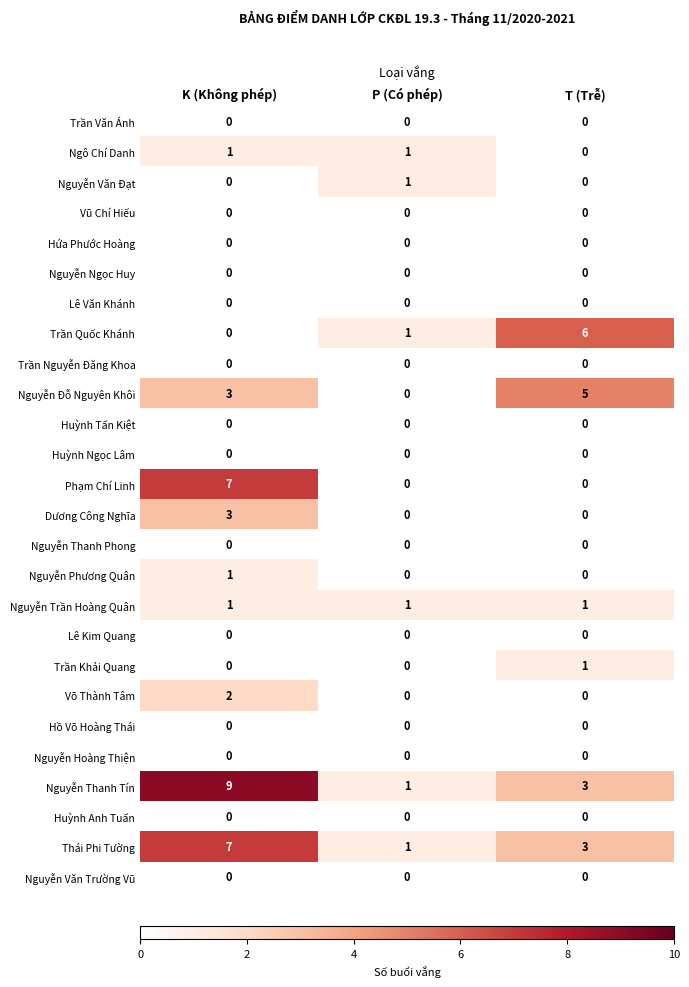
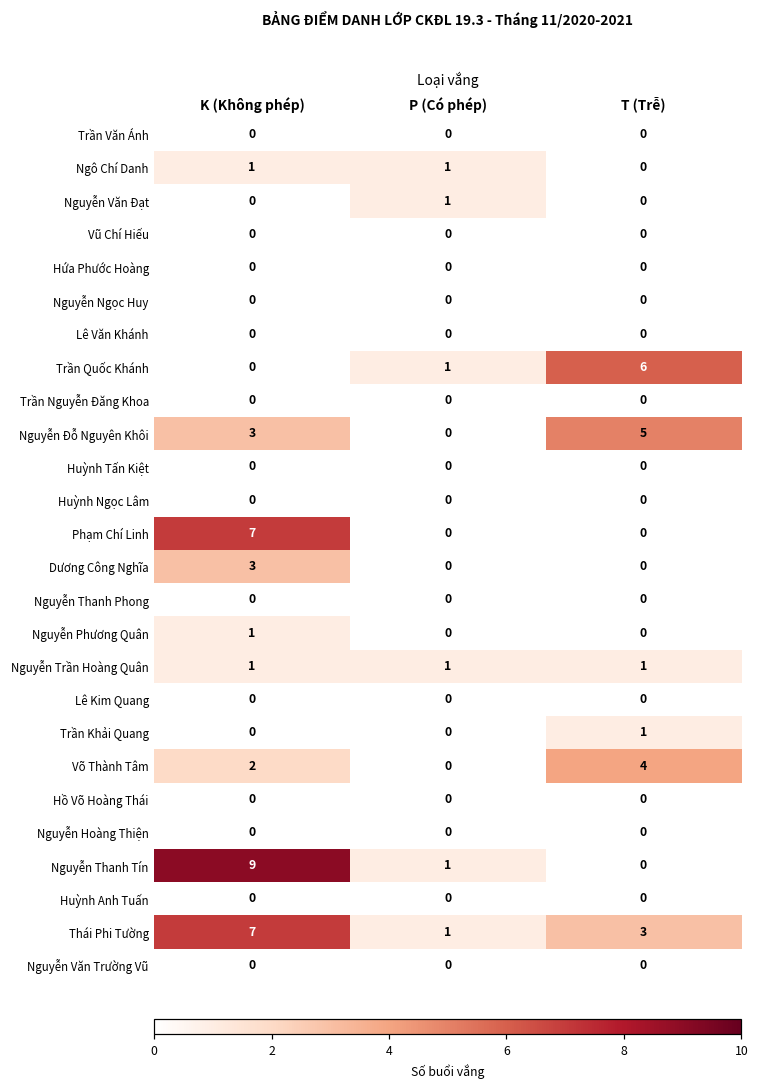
Võ Thành Tâm, T (Trễ): 0 -> 4
Nguyễn Thanh Tín, T (Trễ): 3 -> 0
